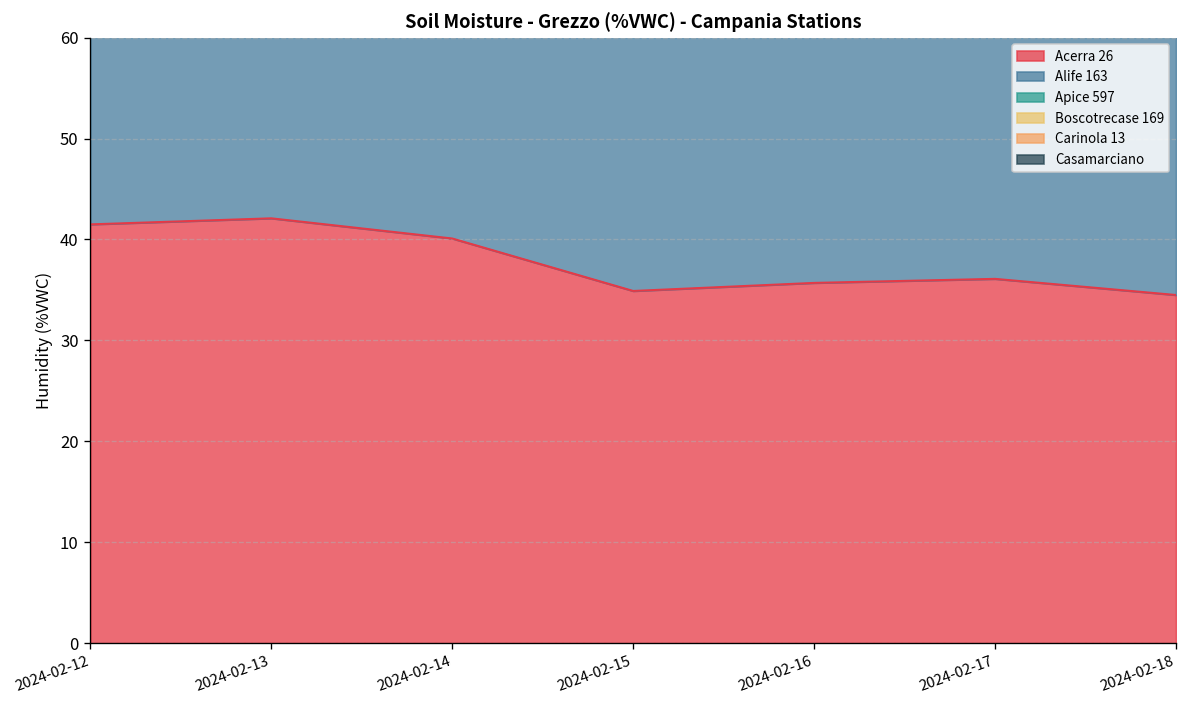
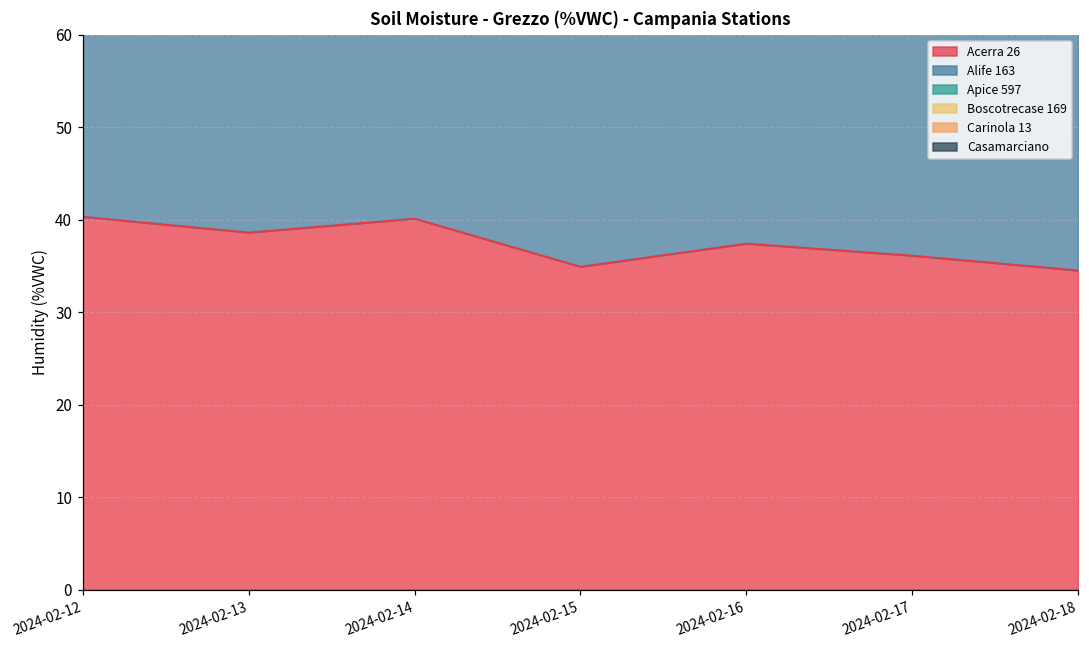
Acerra 26, 2024-02-12: 42 -> 40
Acerra 26, 2024-02-13: 42 -> 39
Acerra 26, 2024-02-16: 36 -> 37
